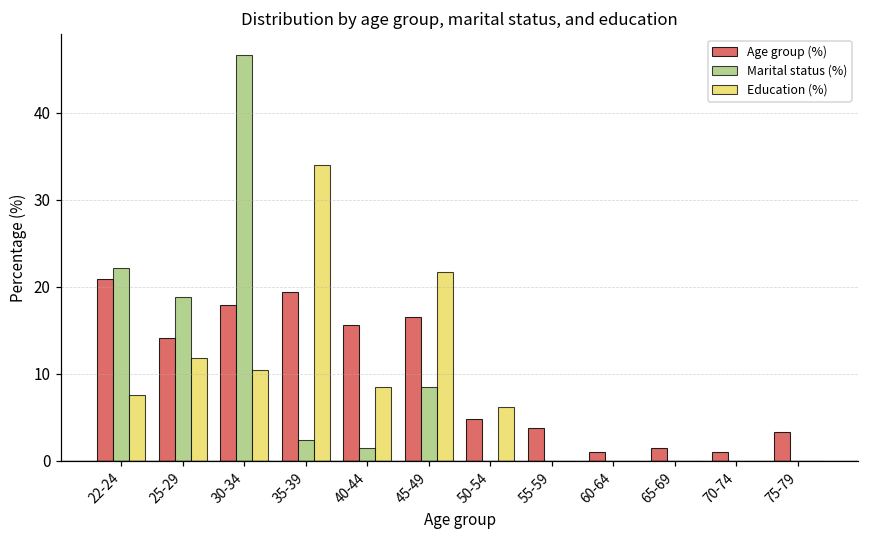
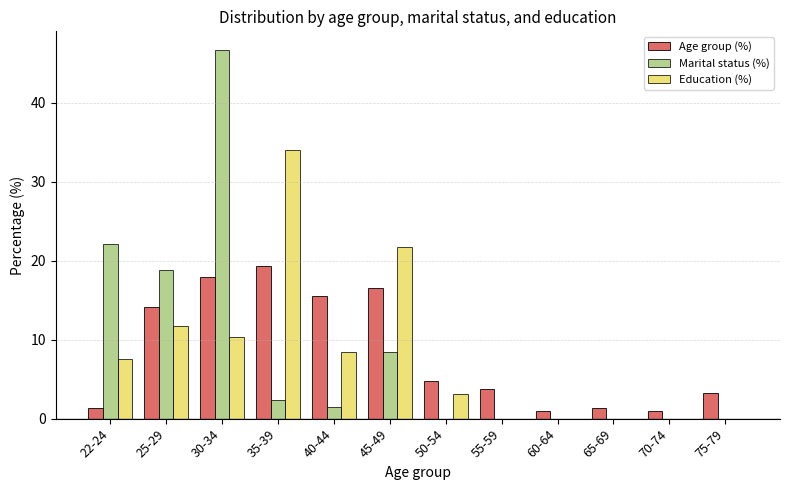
Age group (%), 22-24: 21 -> 1
Education (%), 50-54: 6 -> 3
